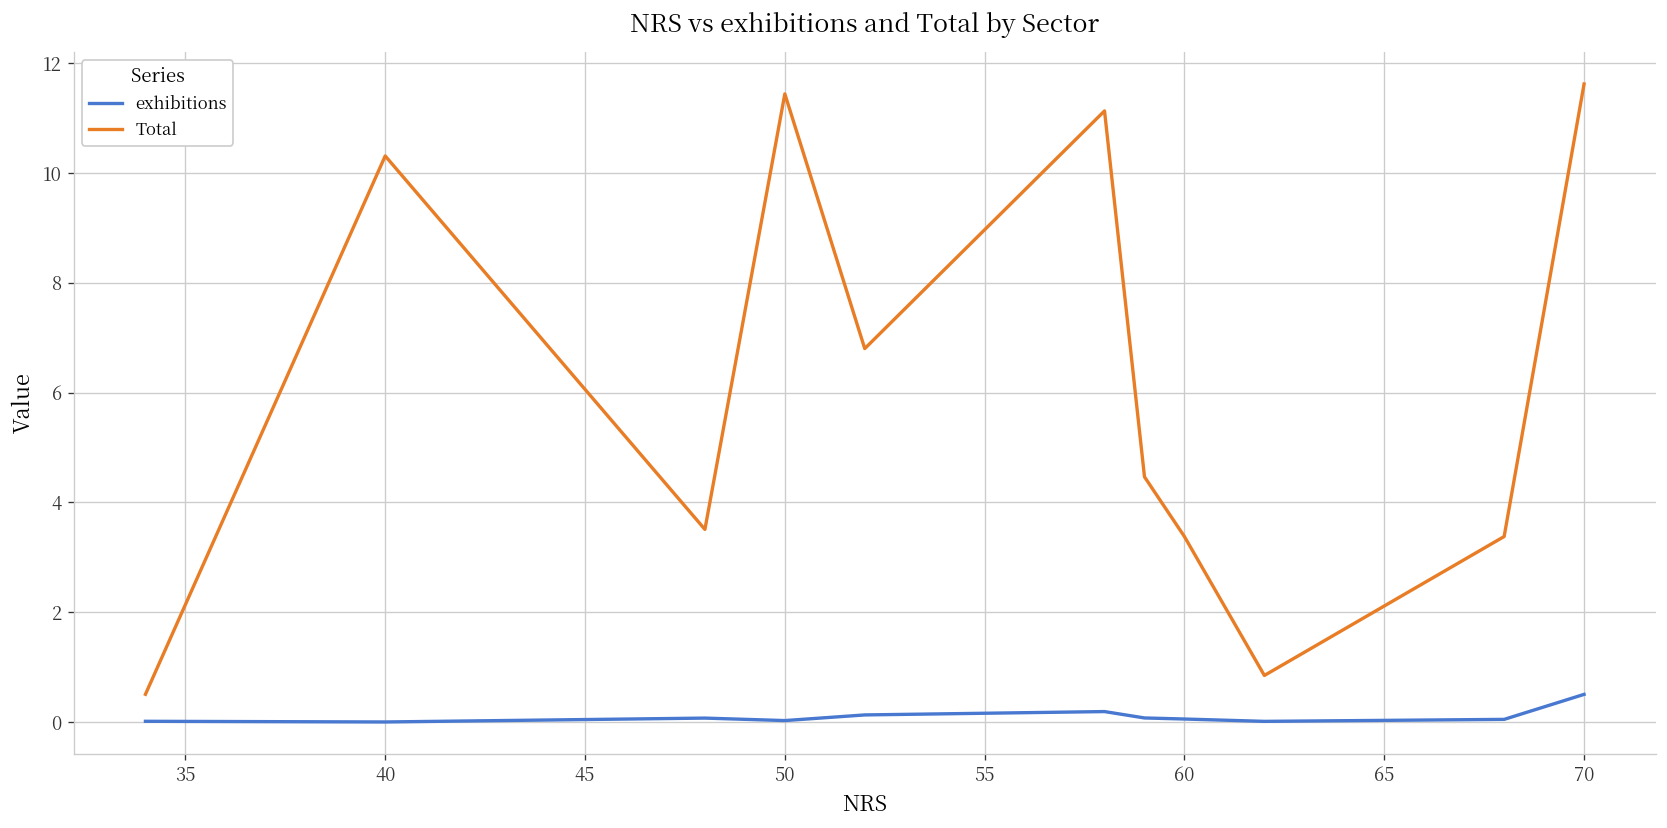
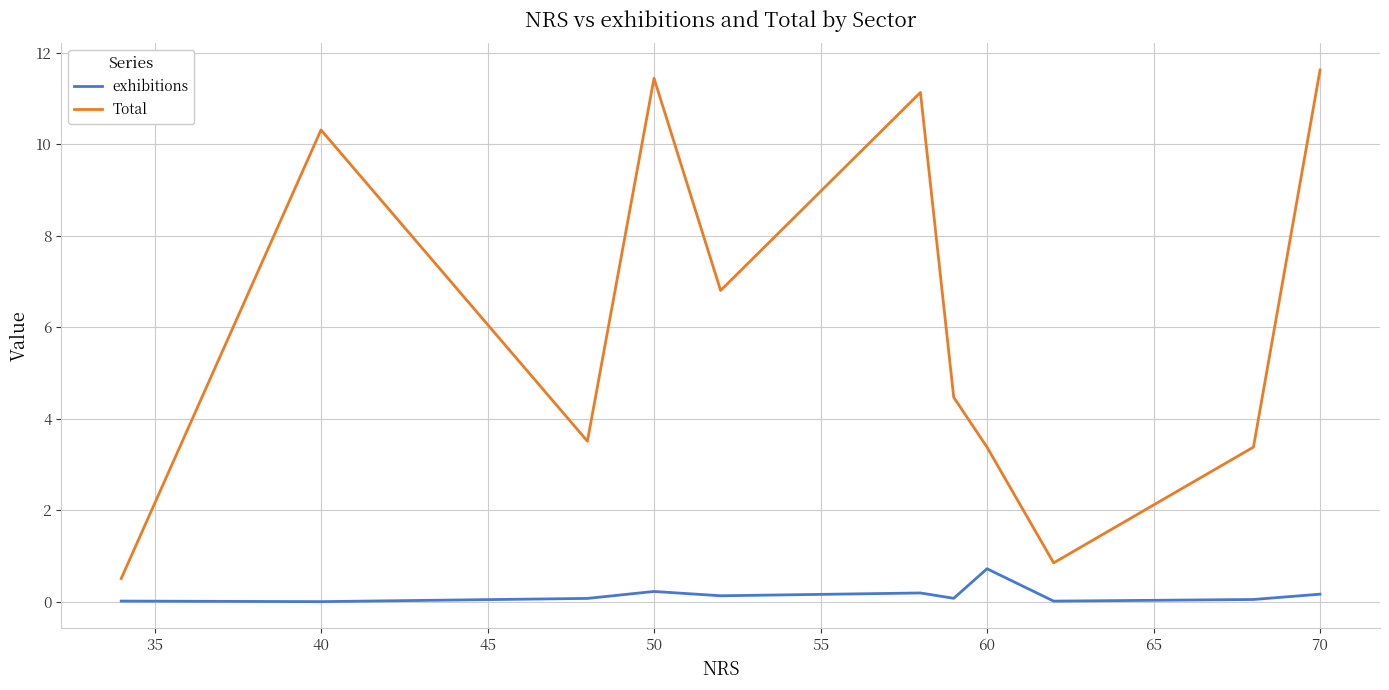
exhibitions, 50: 0.0 -> 0.2
exhibitions, 60: 0.1 -> 0.7
exhibitions, 70: 0.5 -> 0.2
